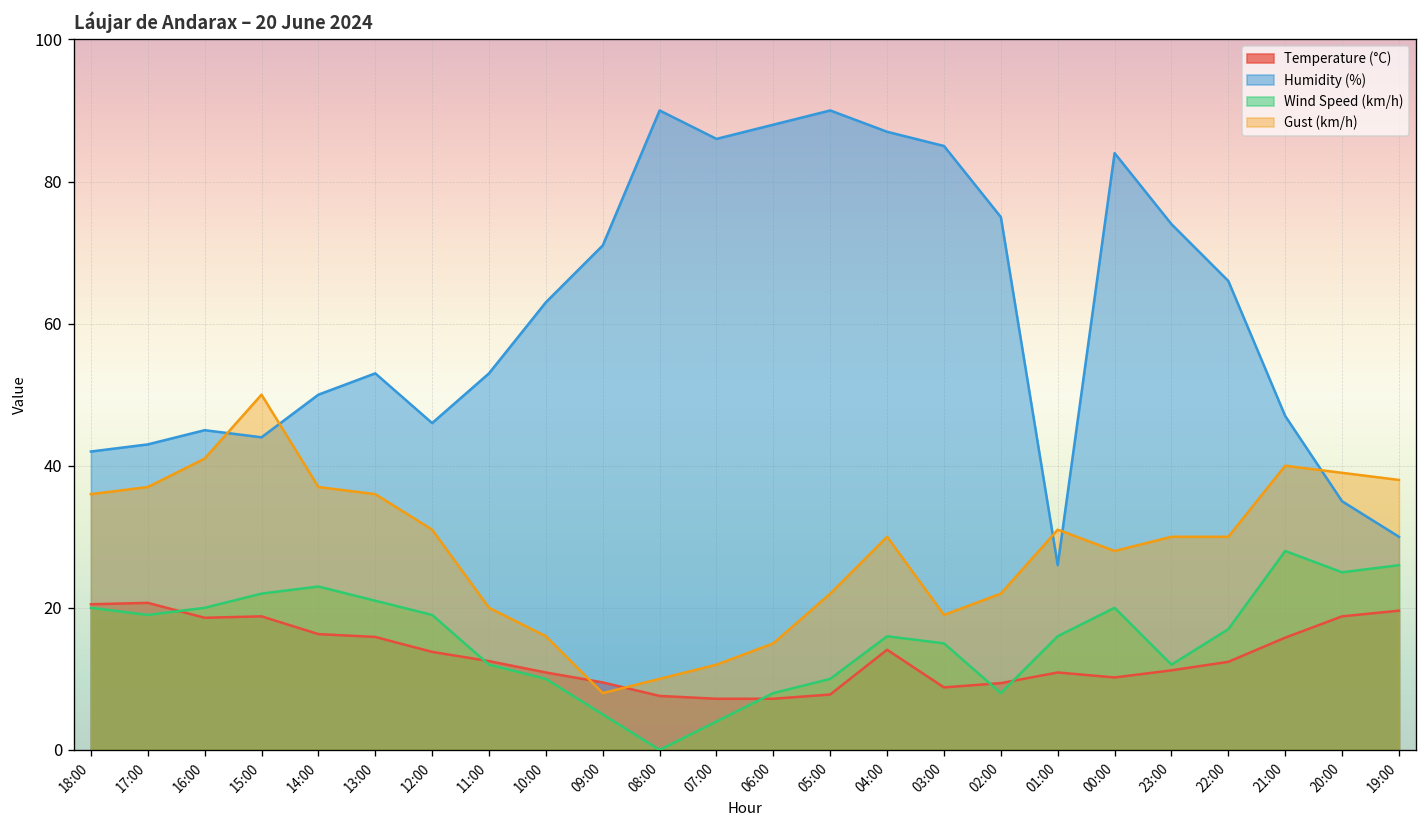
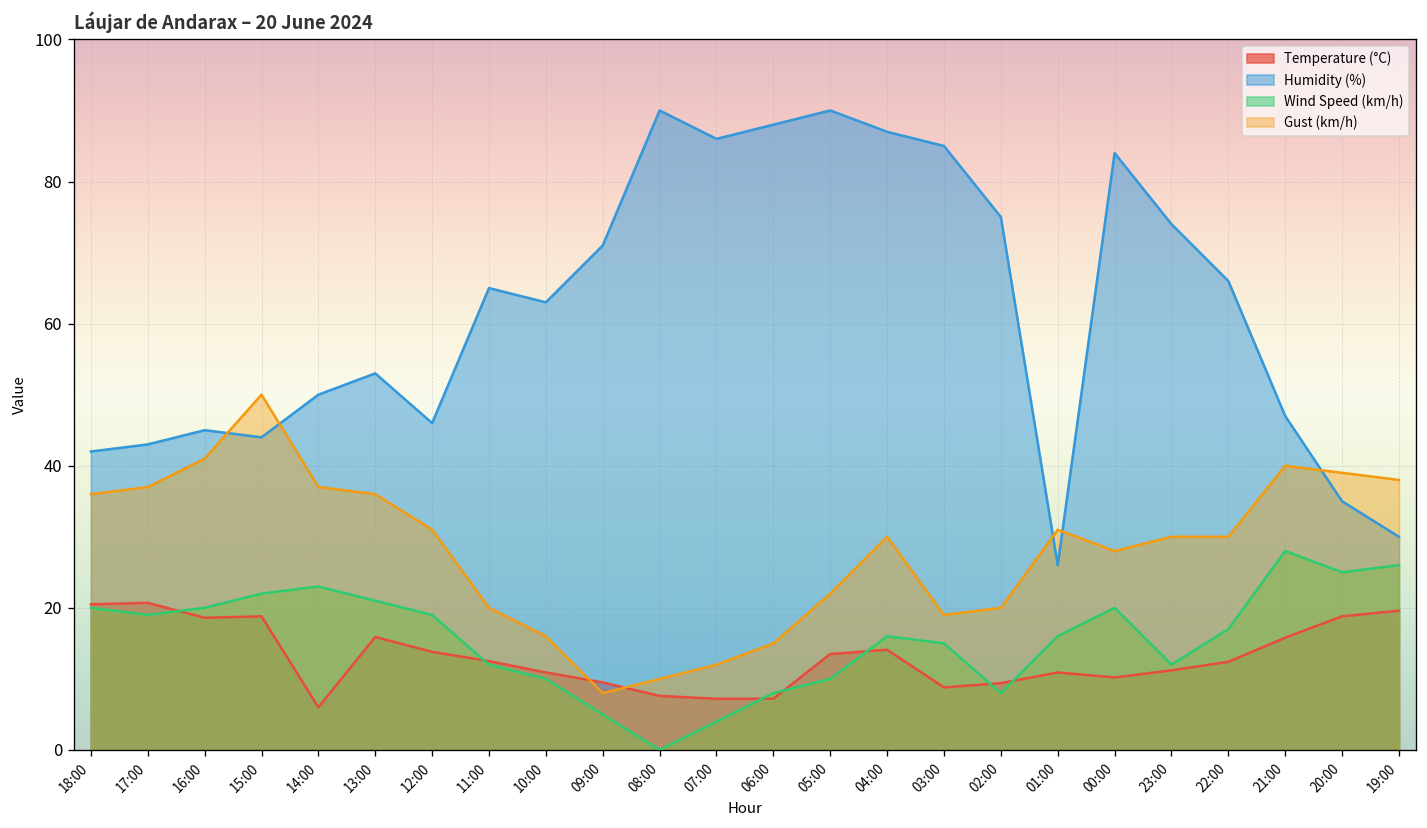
Temperature (°C), 14:00: 16 -> 6
Humidity (%), 11:00: 53 -> 65
Temperature (°C), 05:00: 8 -> 14
Gust (km/h), 02:00: 22 -> 20
